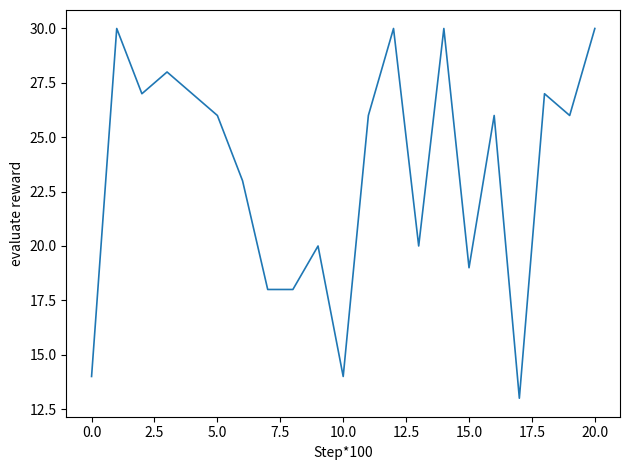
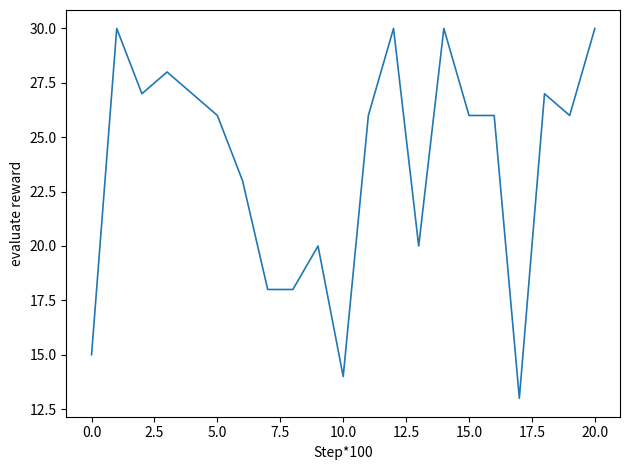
0.0: 14 -> 15
15.0: 19 -> 26
